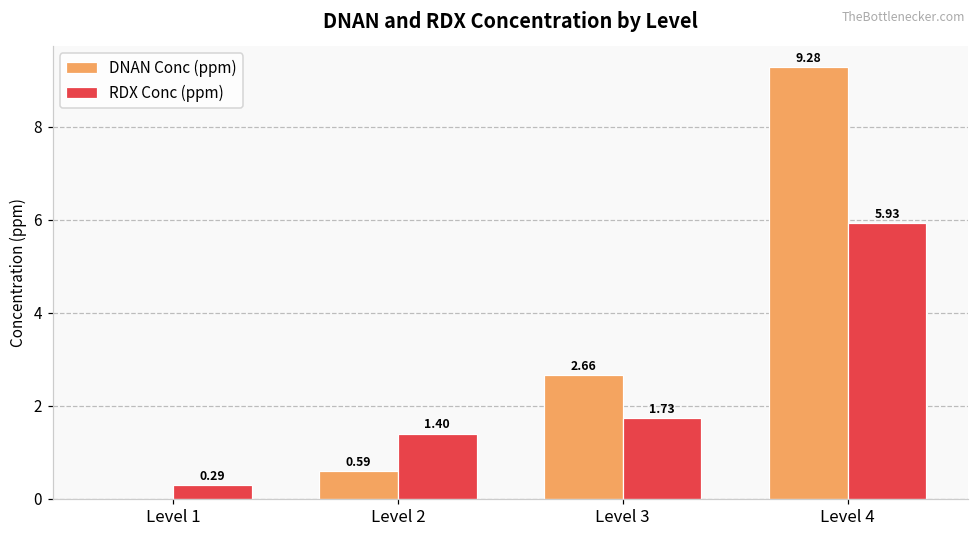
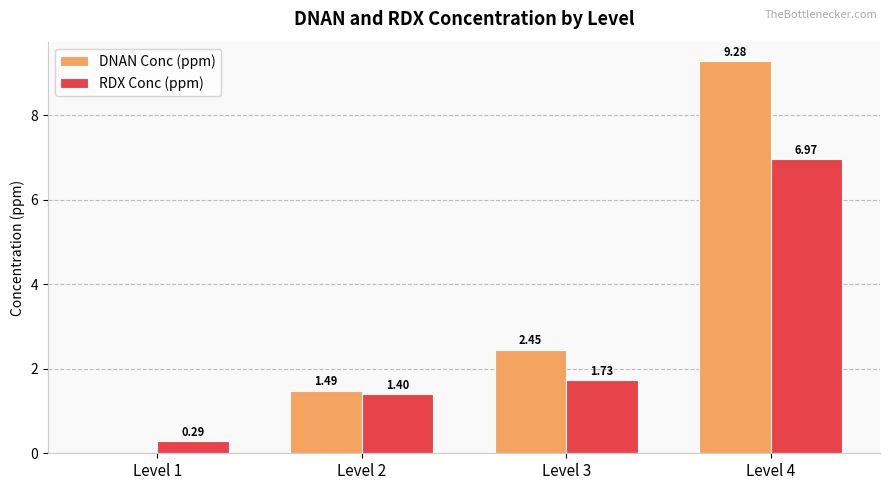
DNAN Conc (ppm), Level 2: 0.59 -> 1.49
DNAN Conc (ppm), Level 3: 2.66 -> 2.45
RDX Conc (ppm), Level 4: 5.93 -> 6.97
